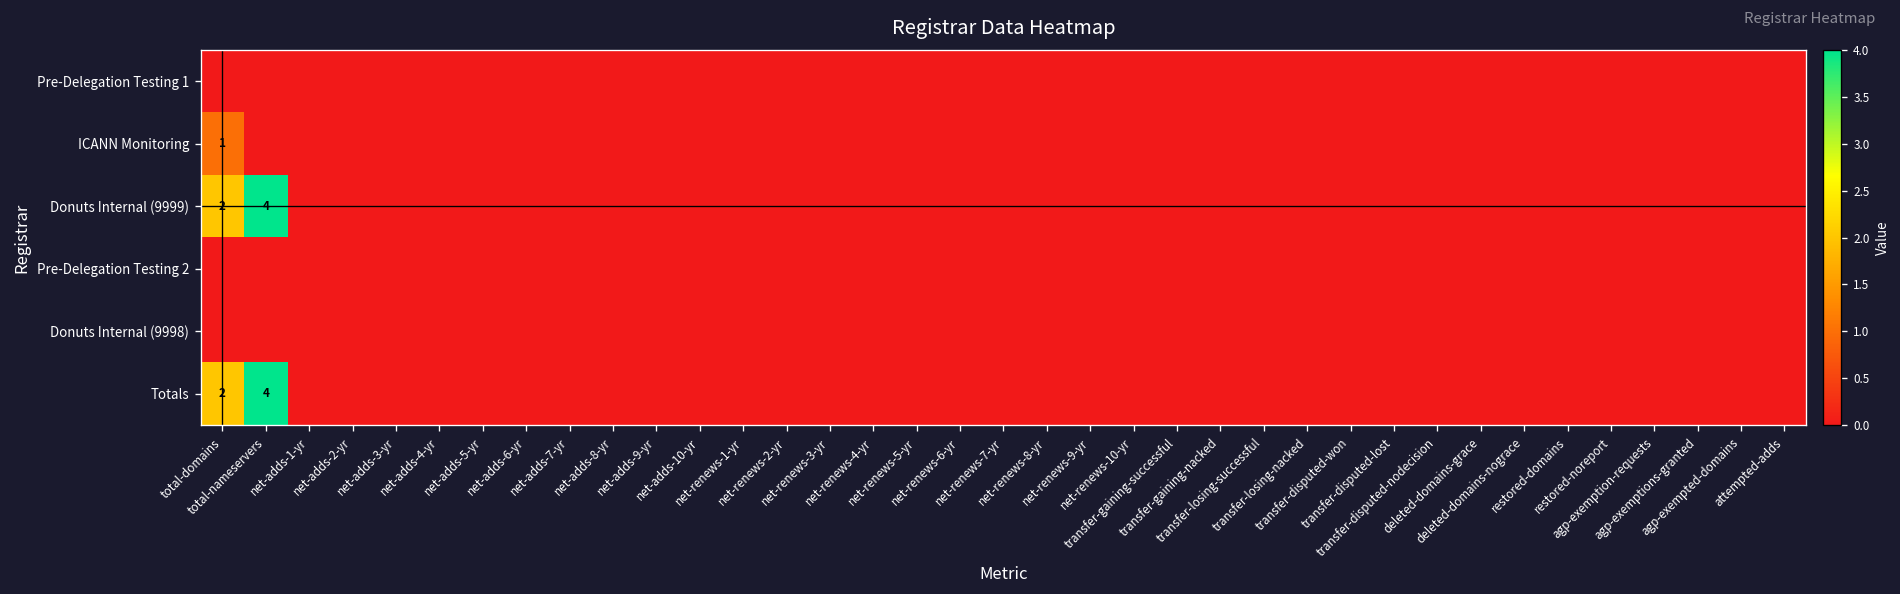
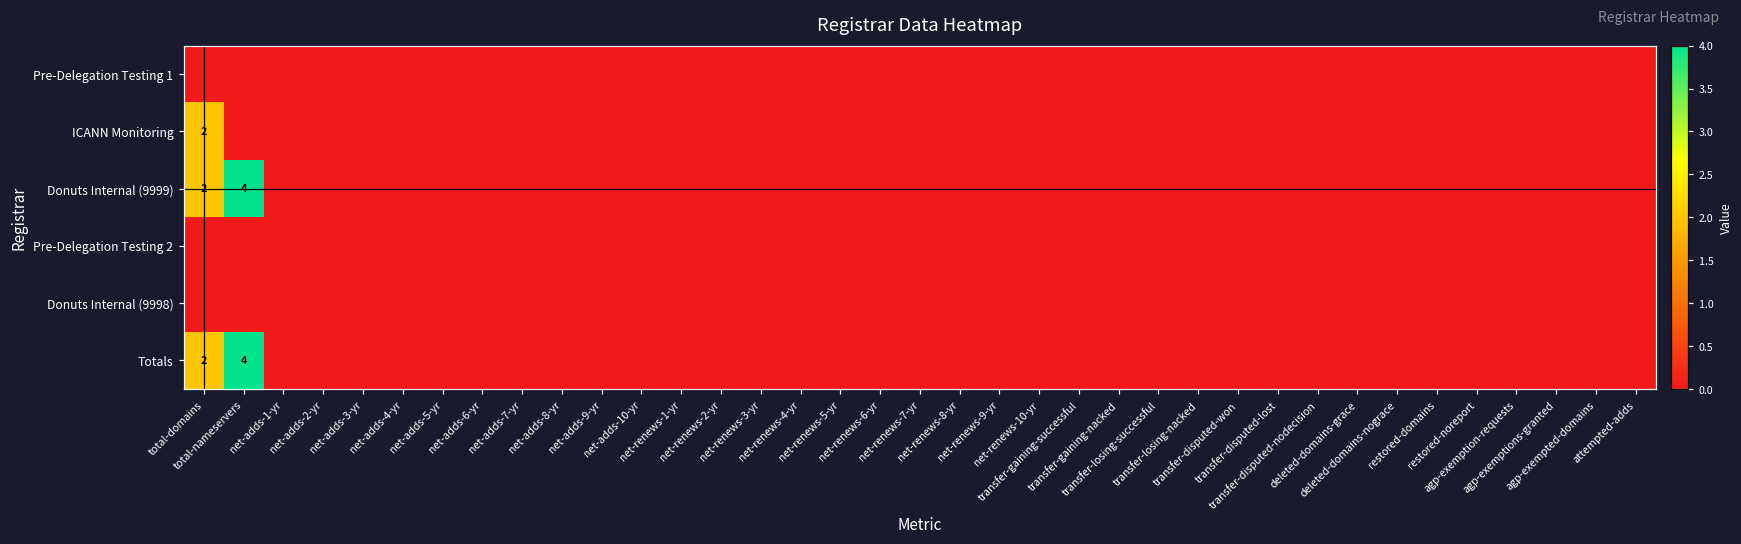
ICANN Monitoring, total-domains: 1 -> 2
